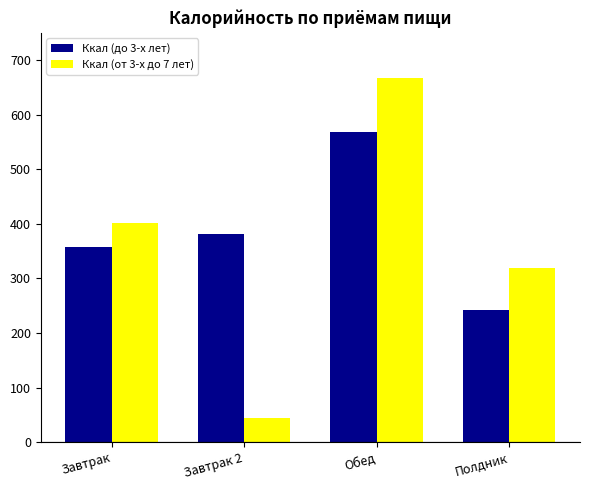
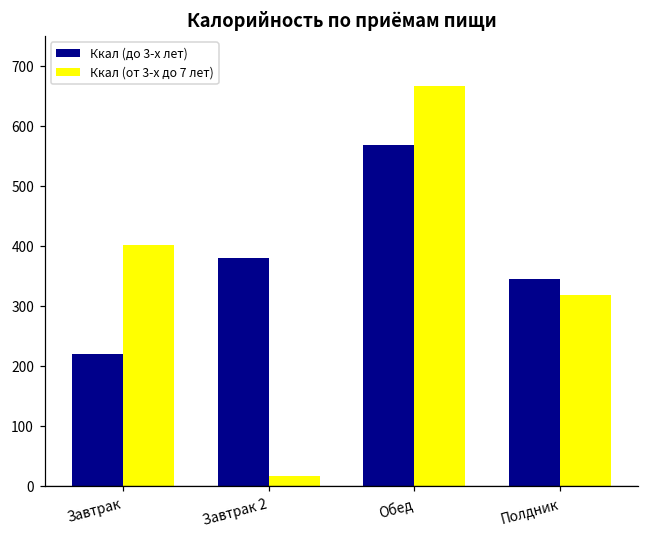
Ккал (до 3-х лет), Завтрак: 360 -> 220
Ккал (от 3-х до 7 лет), Завтрак 2: 50 -> 20
Ккал (до 3-х лет), Полдник: 240 -> 350
